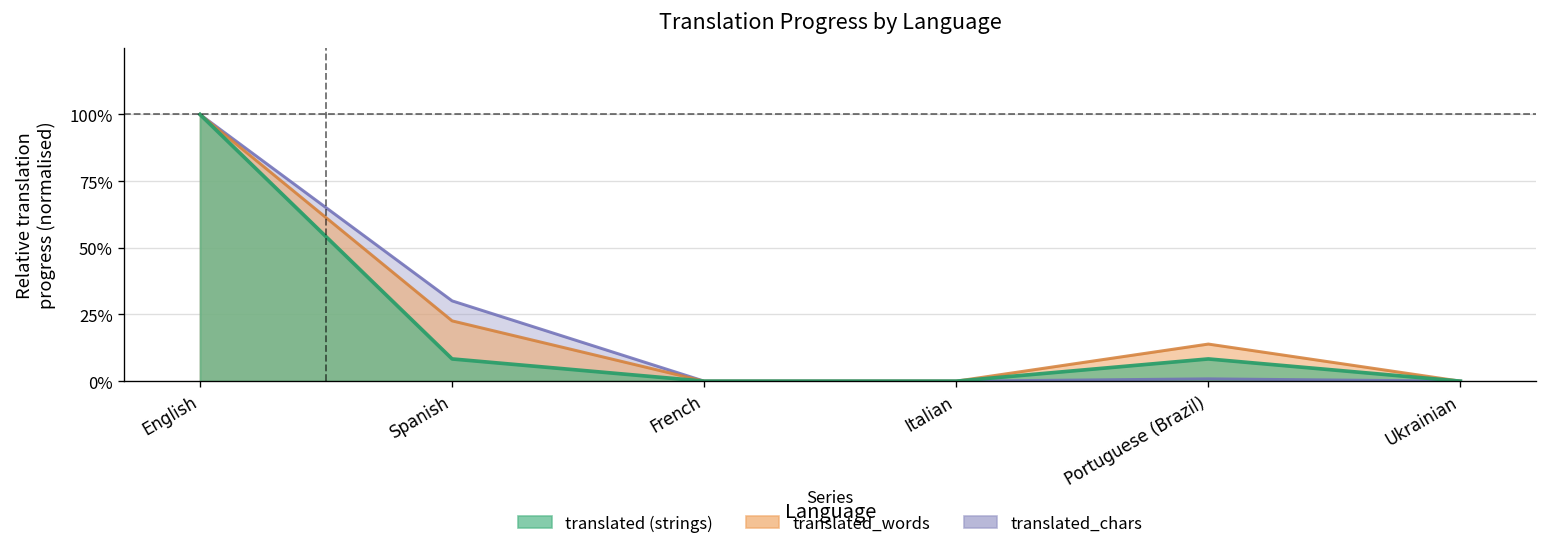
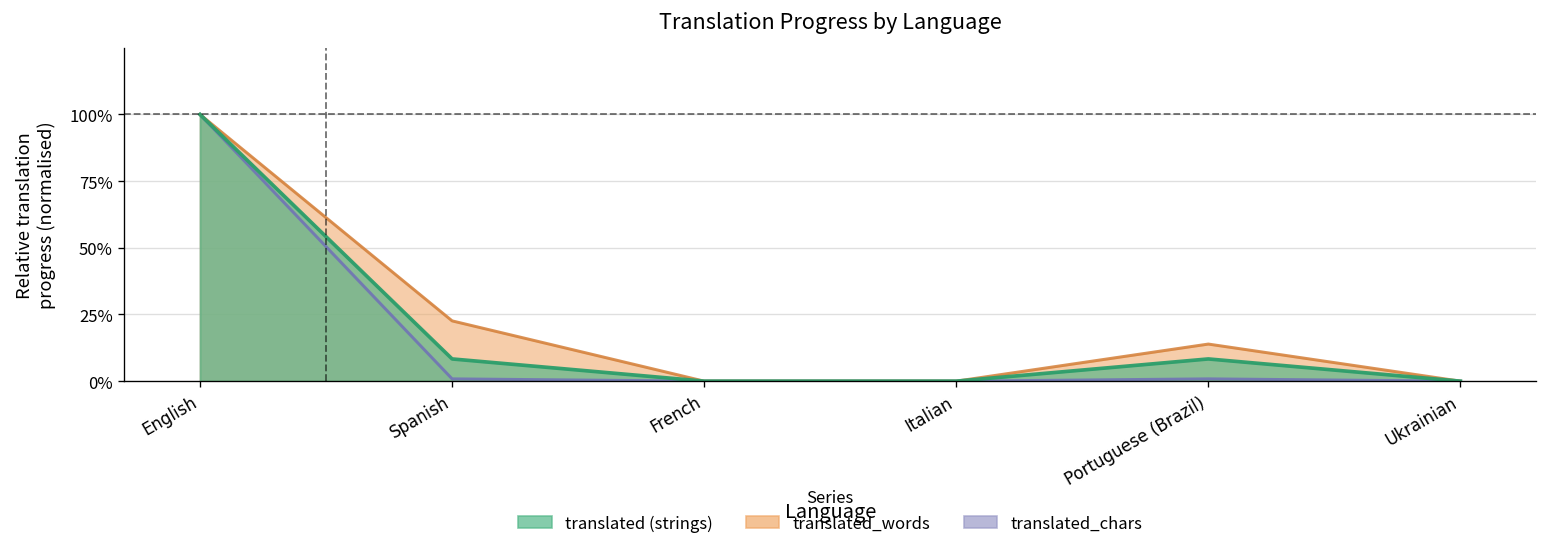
translated_chars, Spanish: 30% -> 1%
